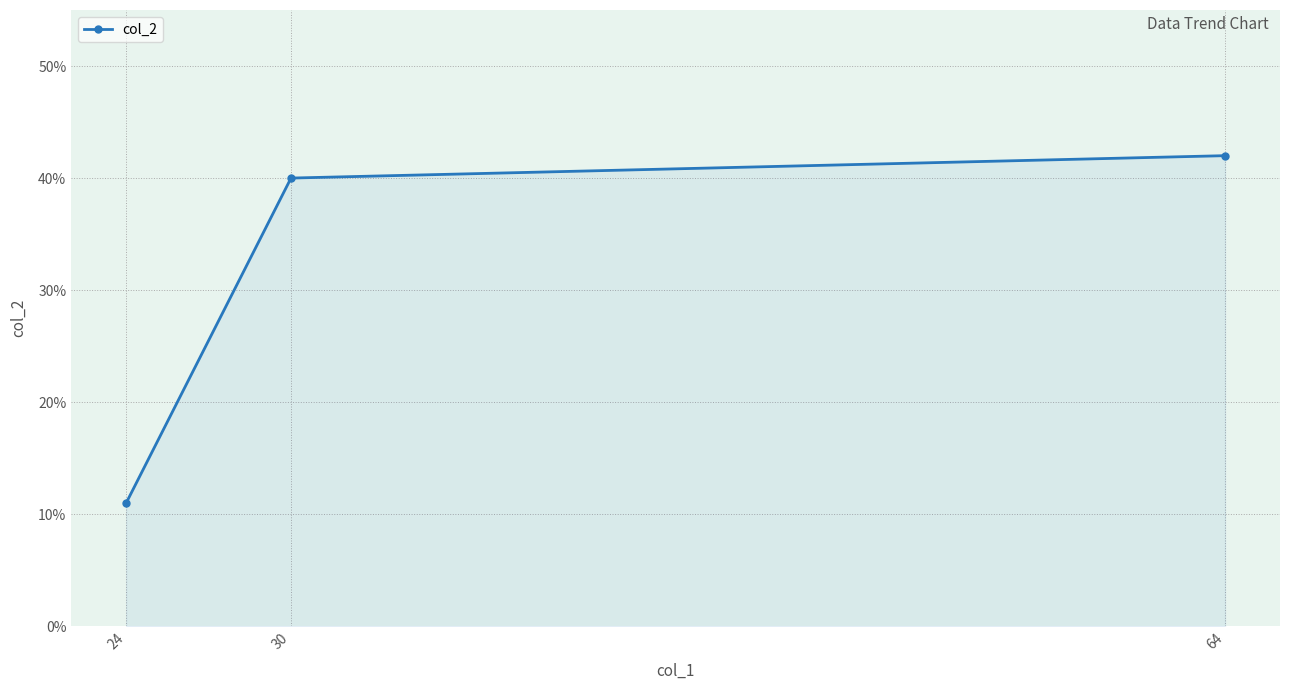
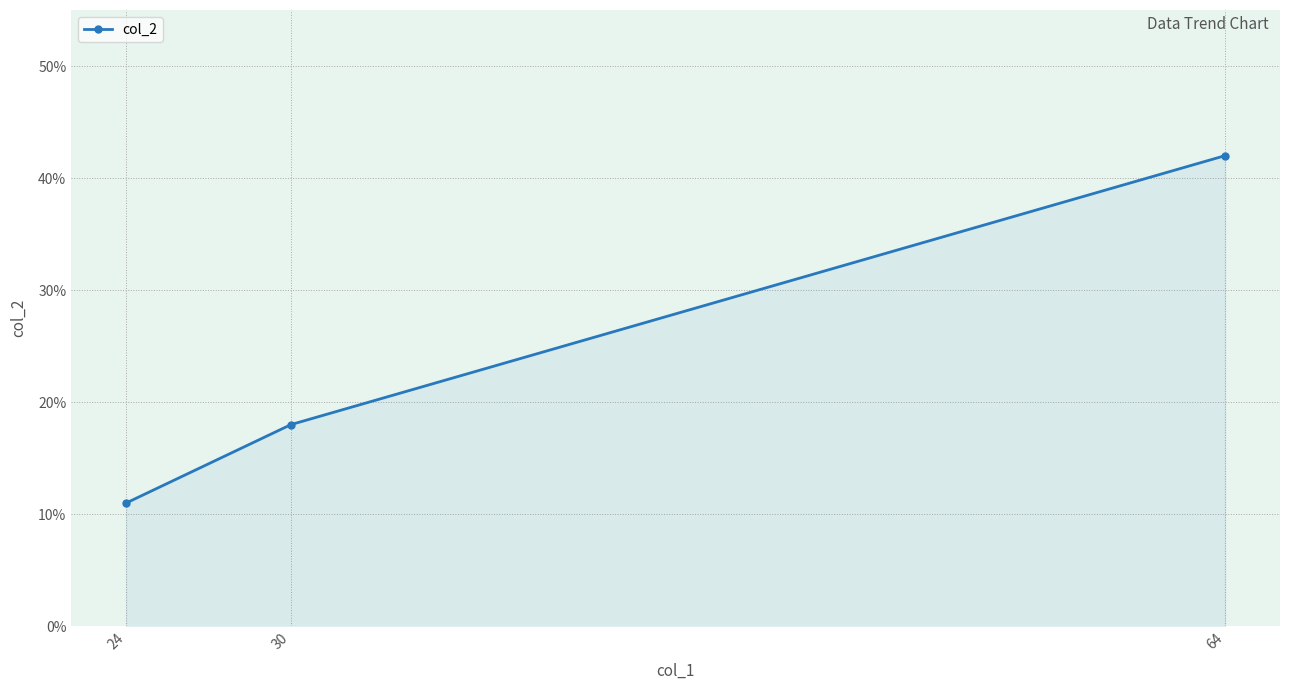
30: 40% -> 18%
